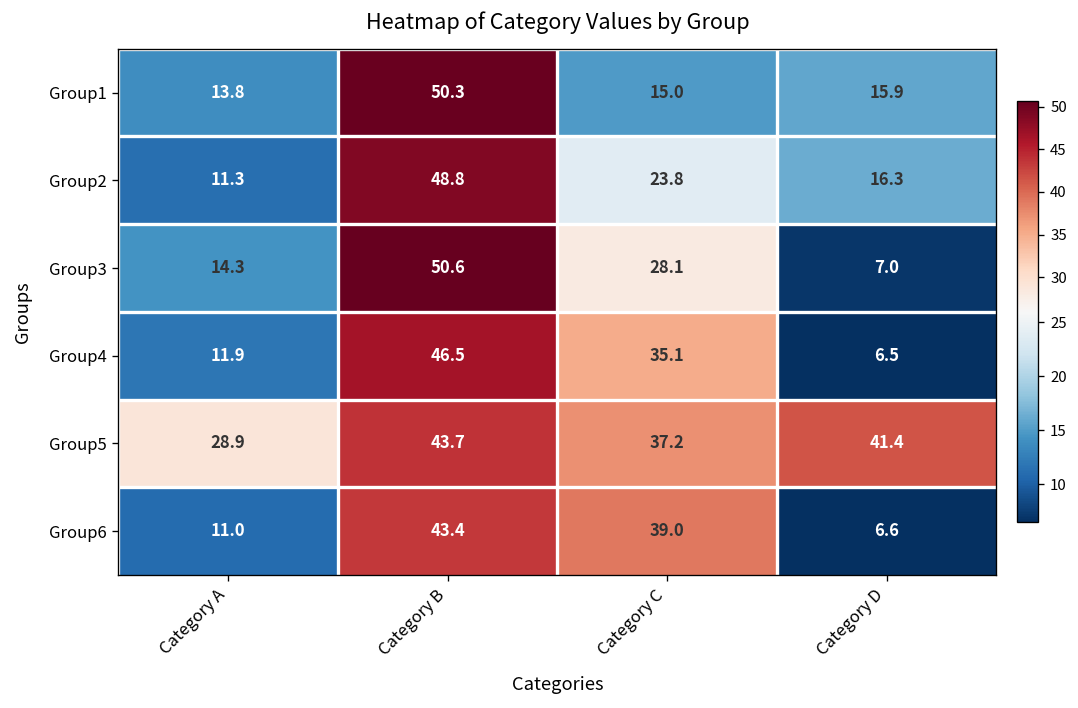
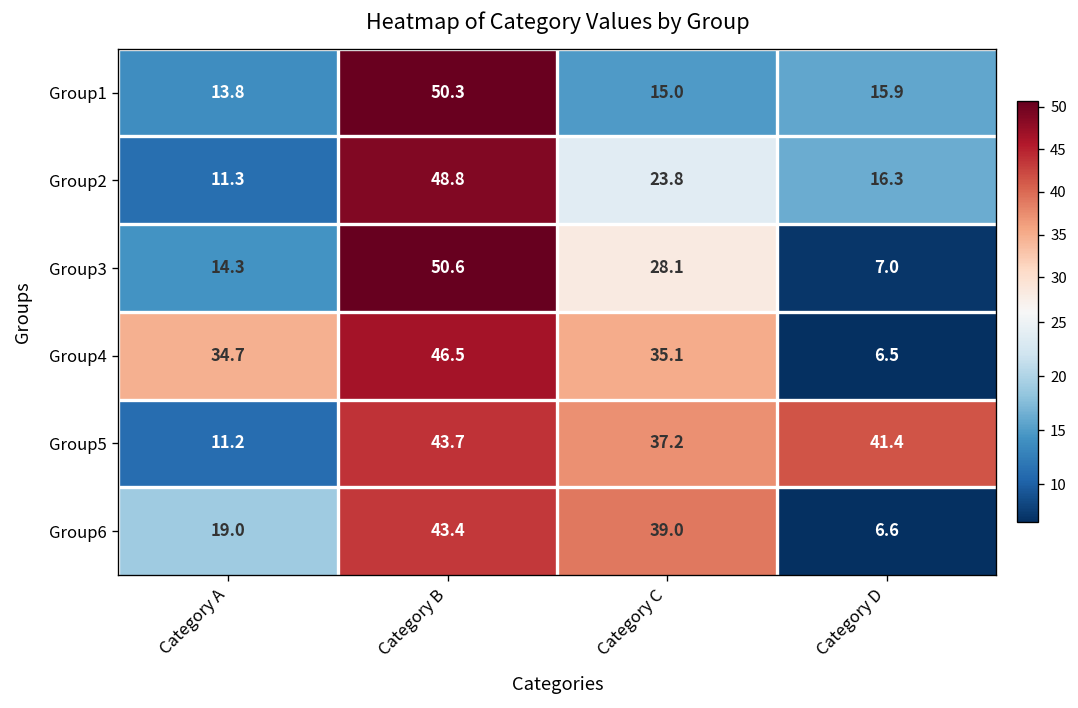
Group4, Category A: 11.9 -> 34.7
Group5, Category A: 28.9 -> 11.2
Group6, Category A: 11.0 -> 19.0
